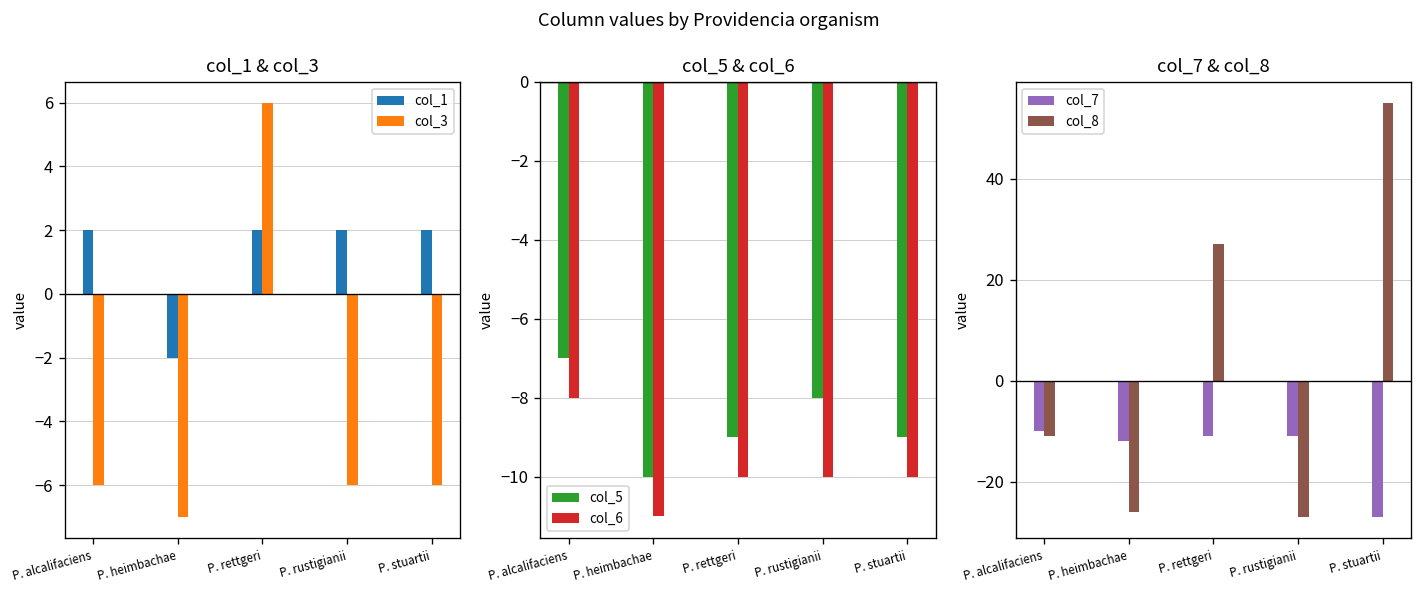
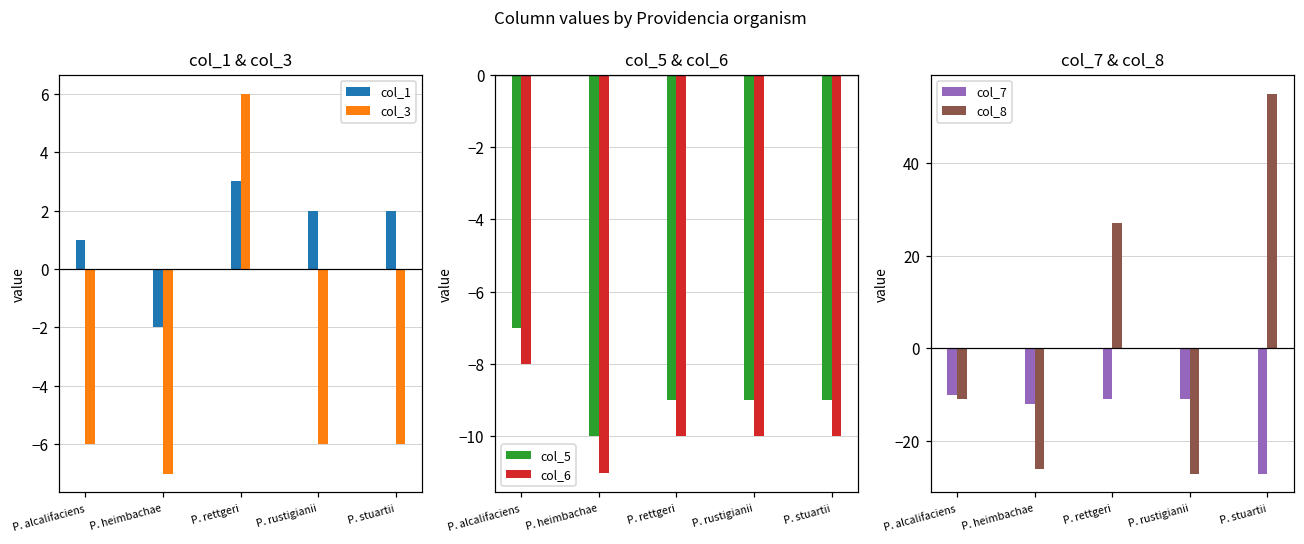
col_1 & col_3, col_1, P. alcalifaciens: 2 -> 1
col_1 & col_3, col_1, P. rettgeri: 2 -> 3
col_5 & col_6, col_5, P. rustigianii: -8 -> -9
